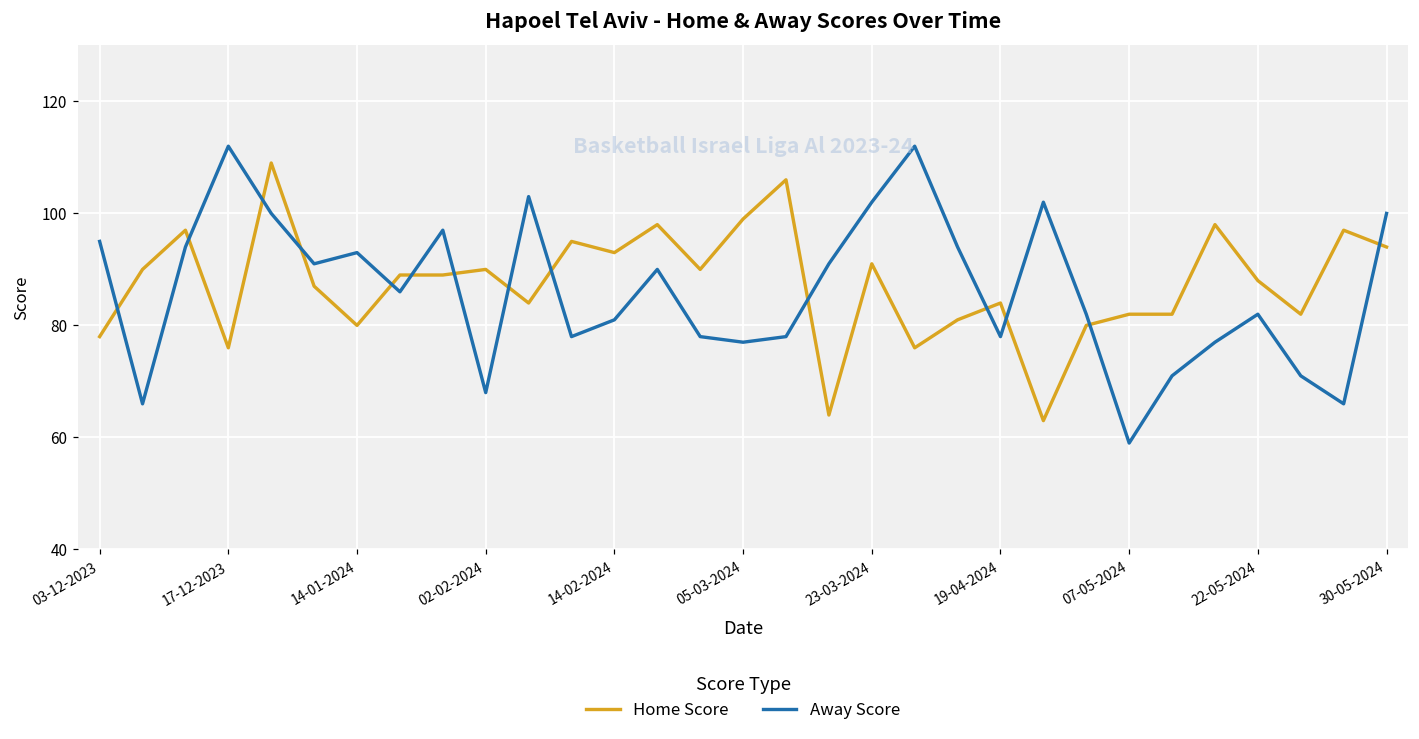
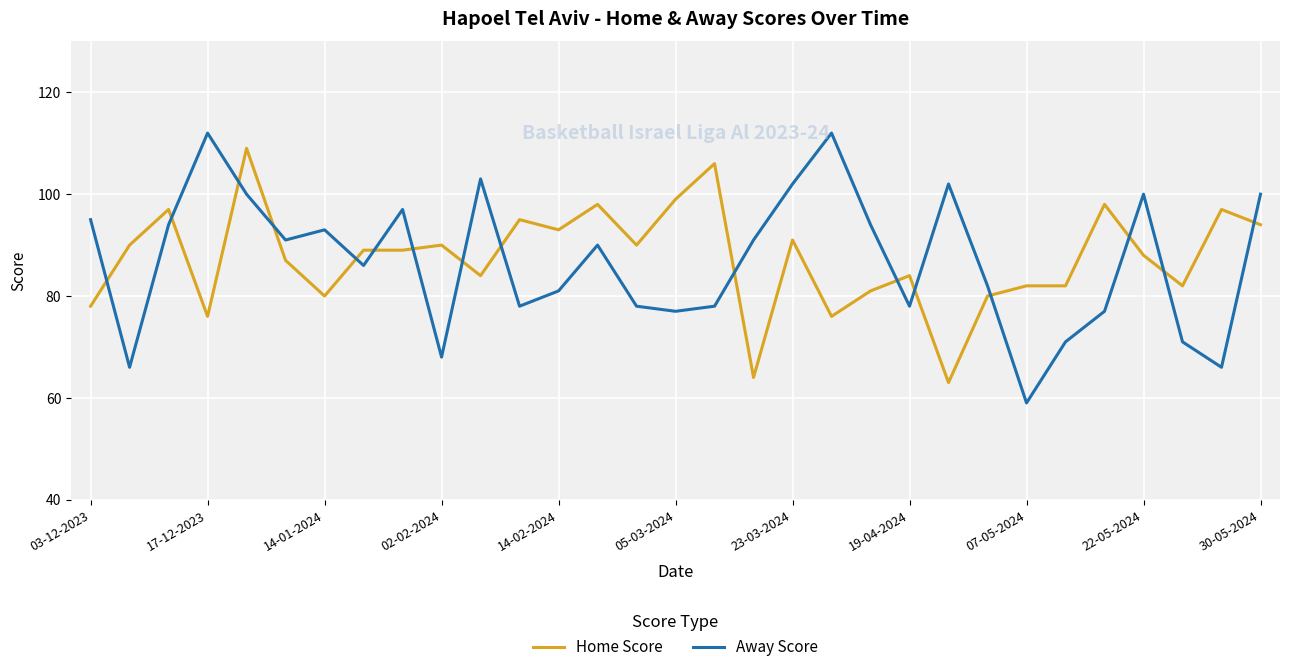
Away Score, 22-05-2024: 82 -> 100
